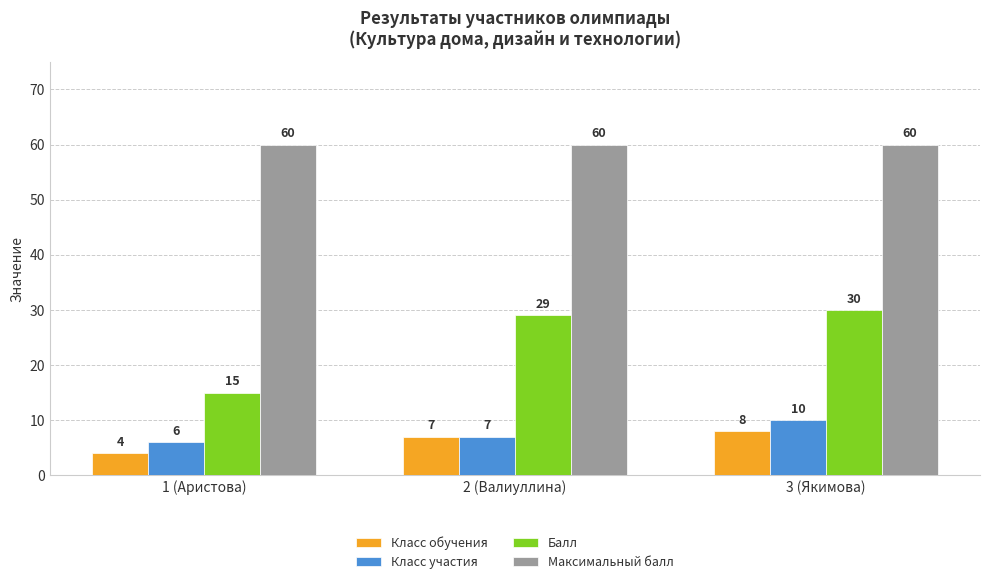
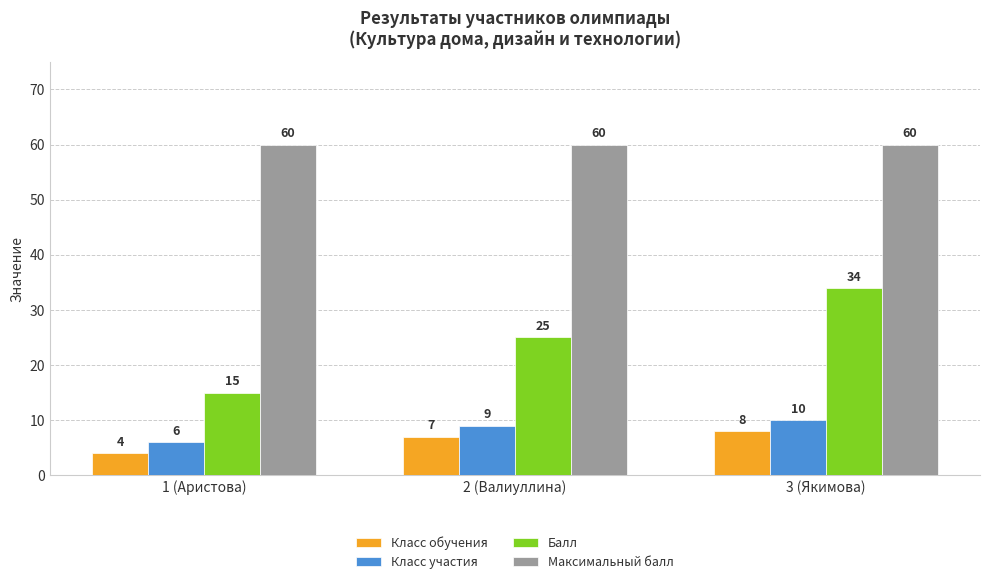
Класс участия, 2 (Валиуллина): 7 -> 9
Балл, 2 (Валиуллина): 29 -> 25
Балл, 3 (Якимова): 30 -> 34
